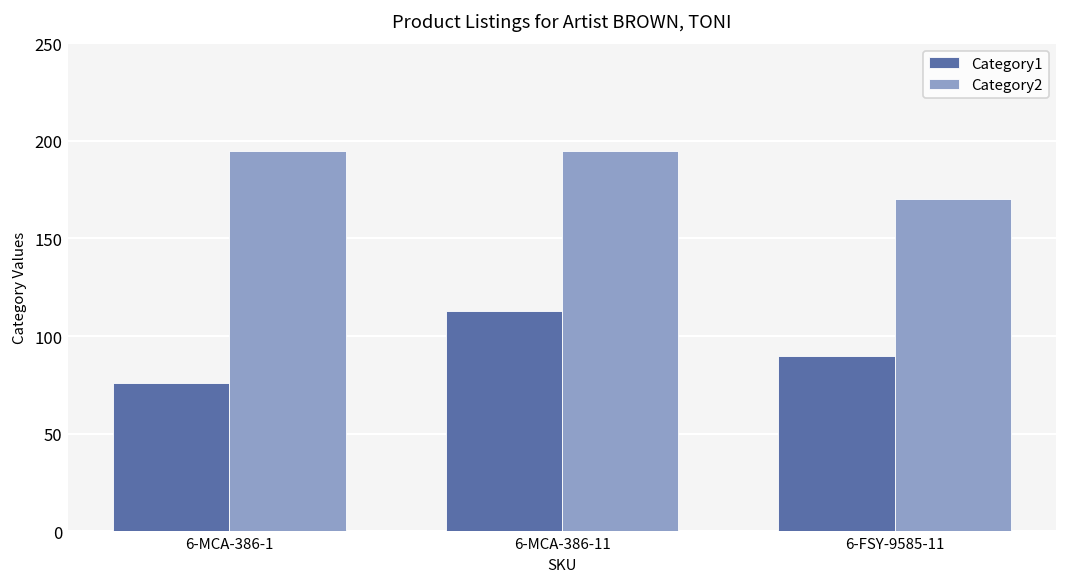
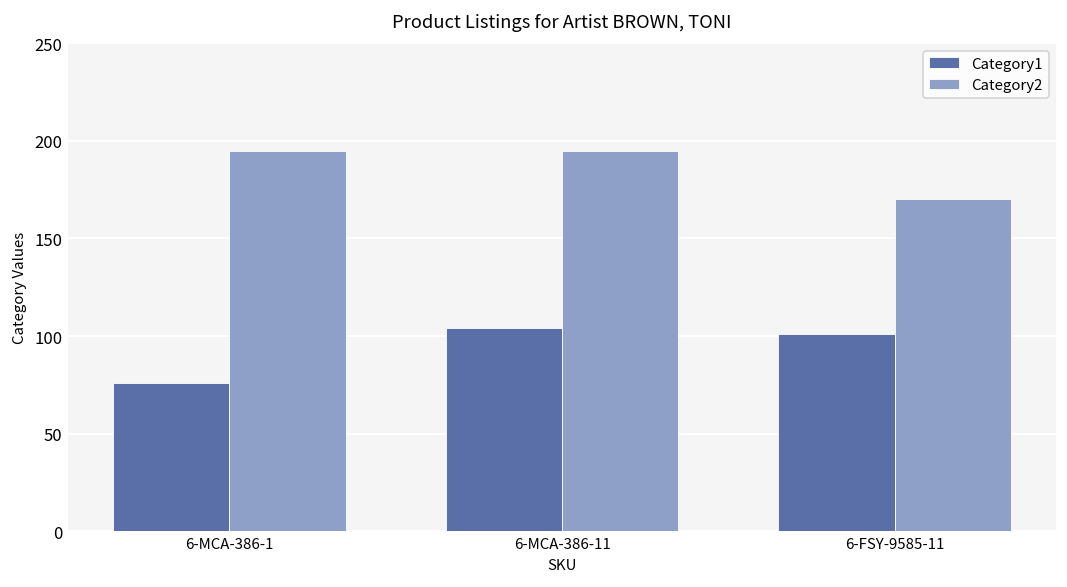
Category1, 6-MCA-386-11: 113 -> 104
Category1, 6-FSY-9585-11: 90 -> 101
